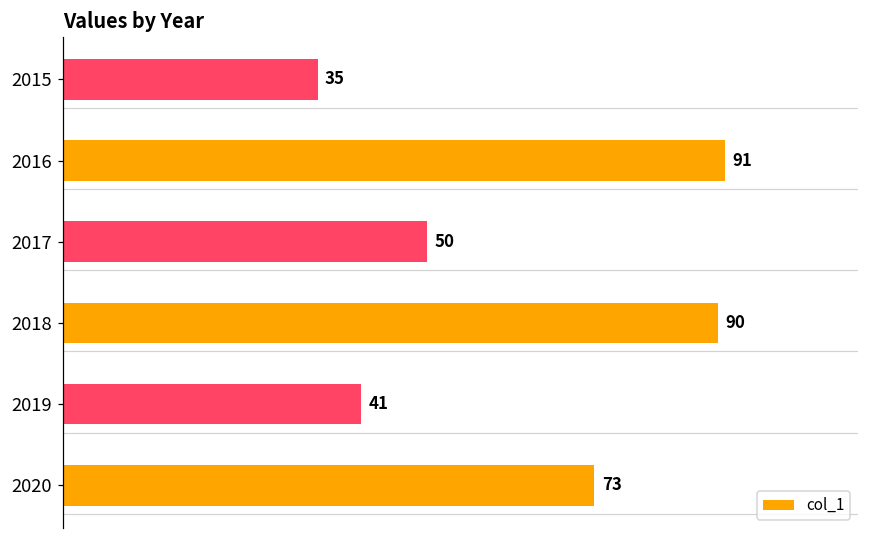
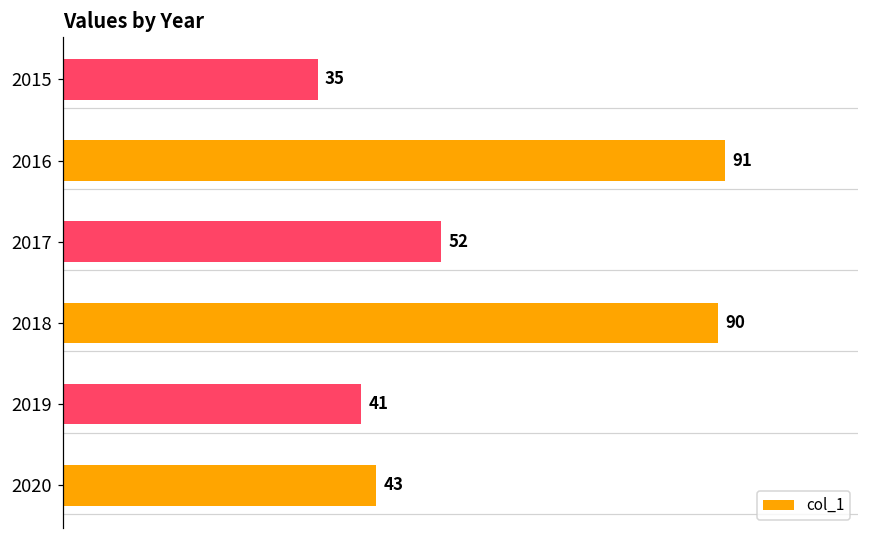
2017: 50 -> 52
2020: 73 -> 43
